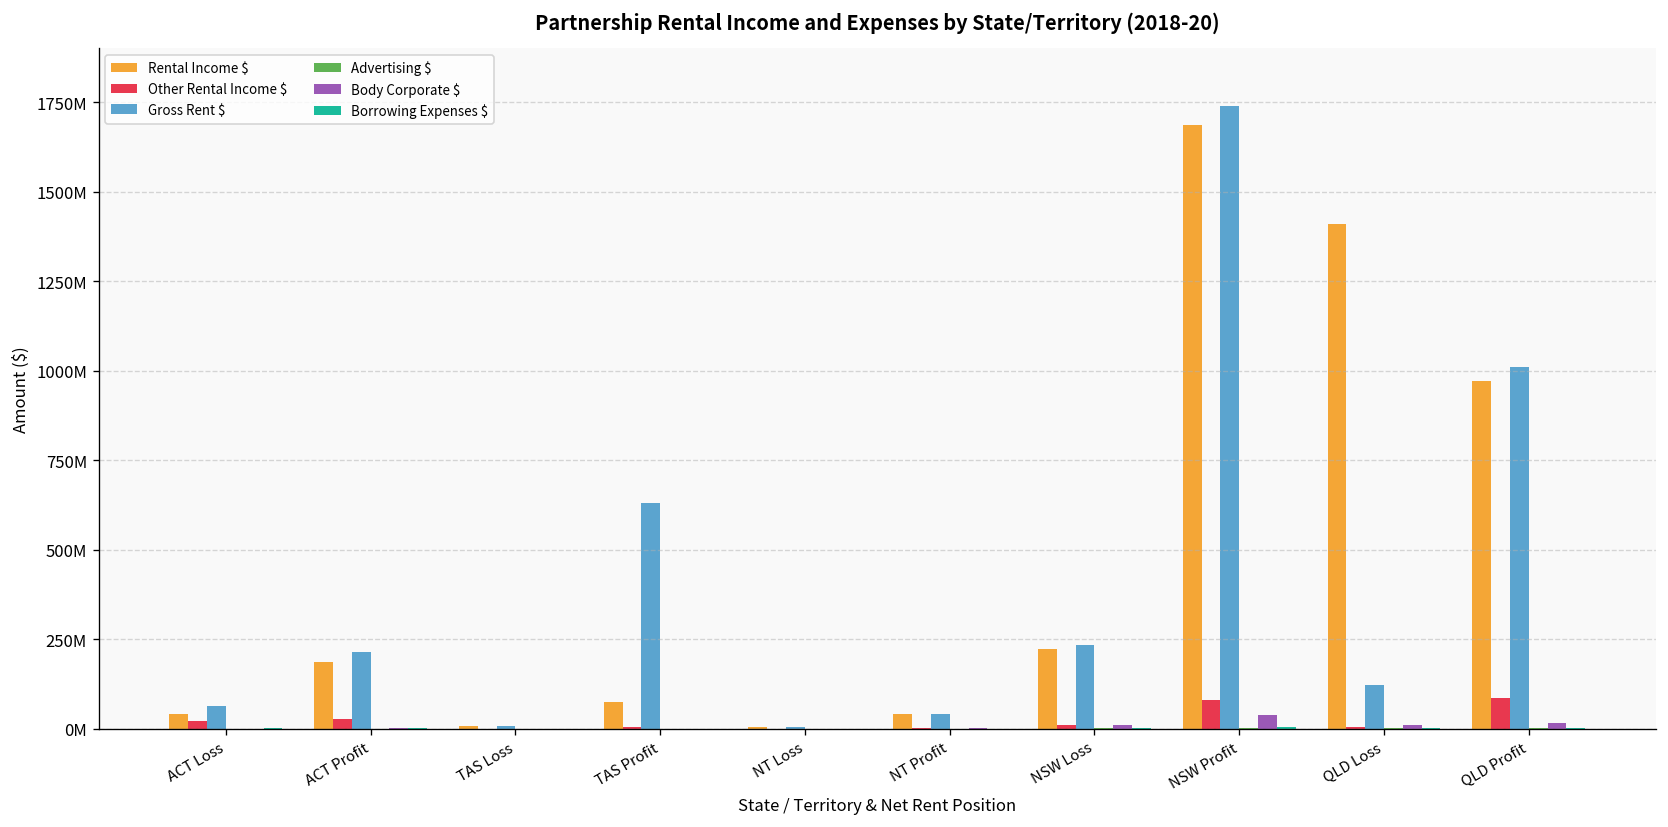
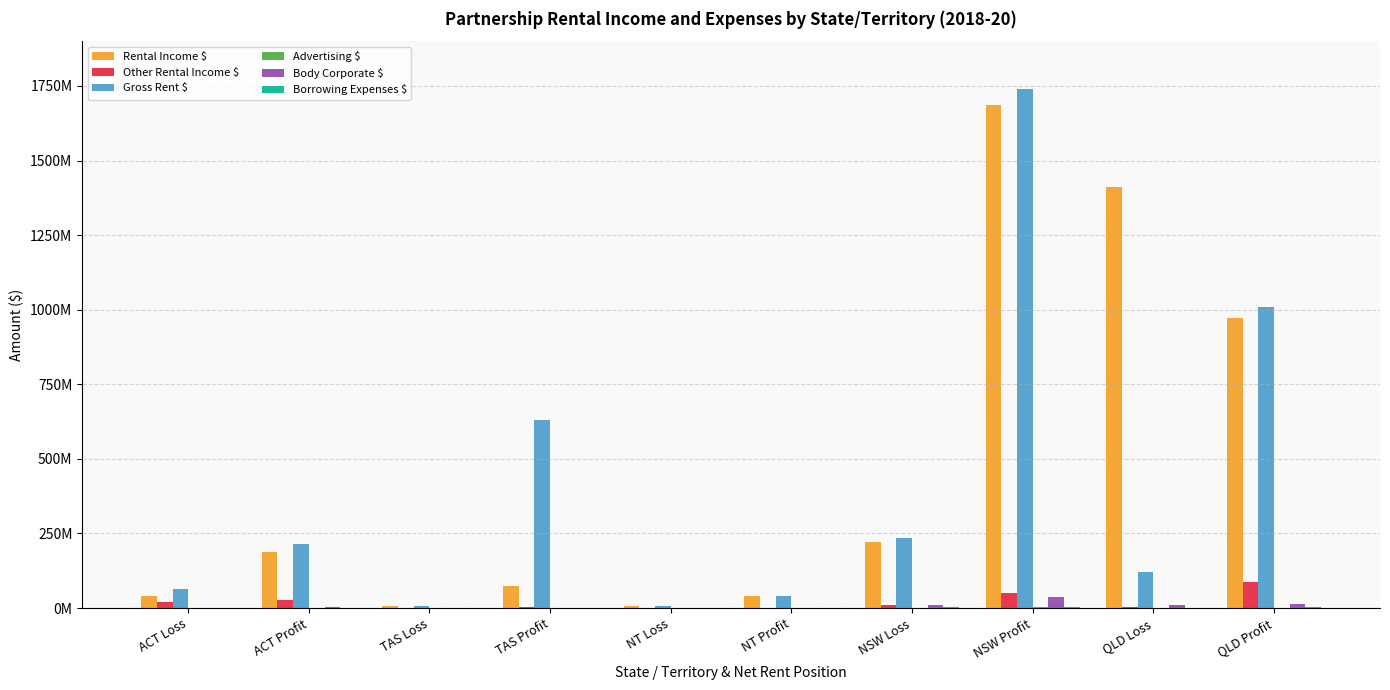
Other Rental Income $, NSW Profit: 80000000 -> 50000000
